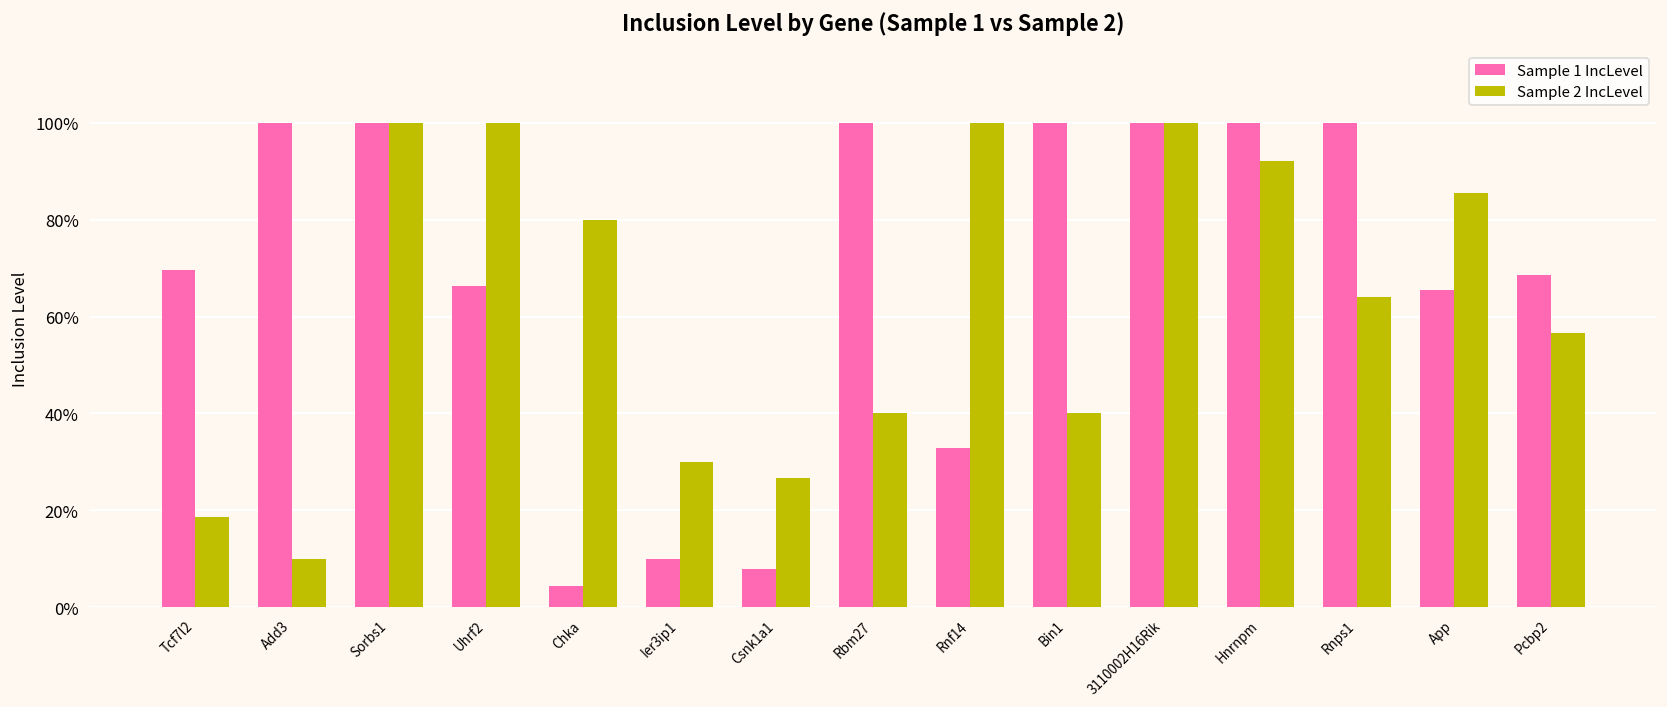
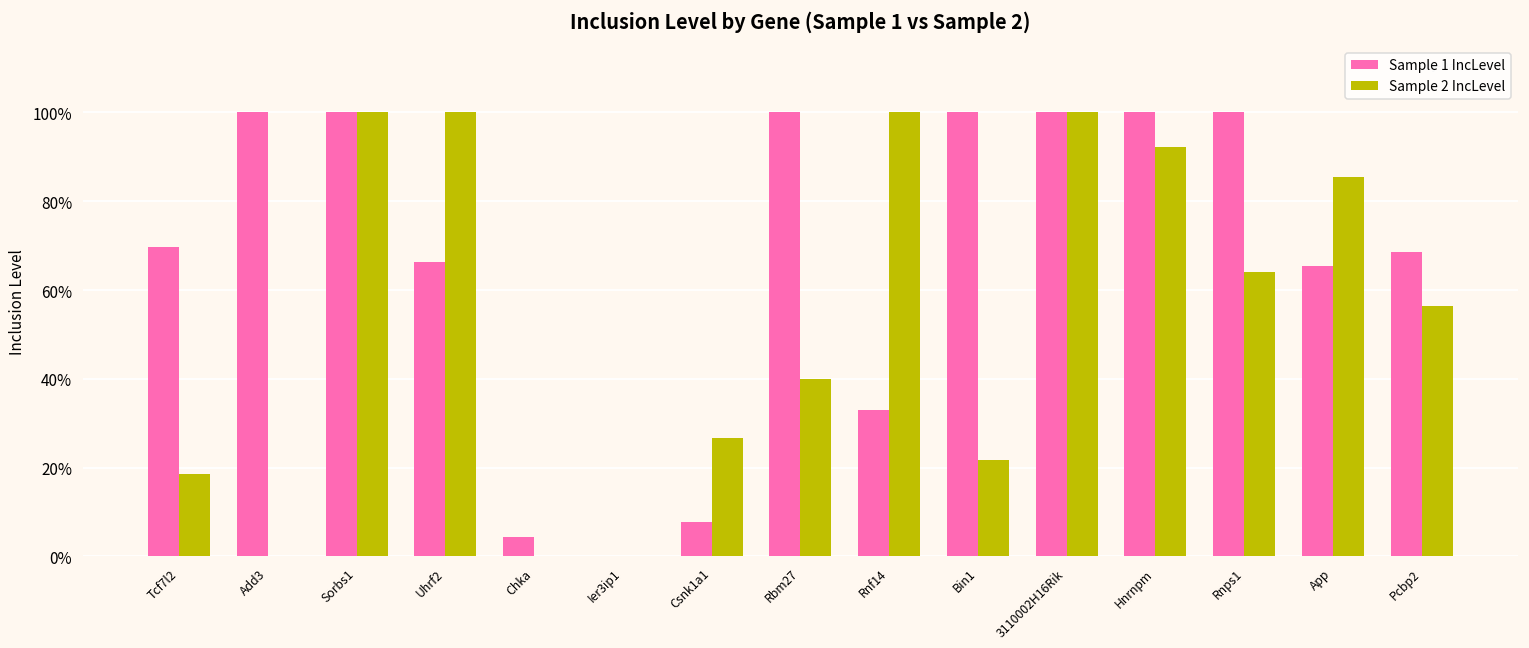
Sample 2 IncLevel, Add3: 10% -> 0%
Sample 2 IncLevel, Chka: 80% -> 0%
Sample 1 IncLevel, Ier3ip1: 10% -> 0%
Sample 2 IncLevel, Ier3ip1: 30% -> 0%
Sample 2 IncLevel, Bin1: 40% -> 22%
